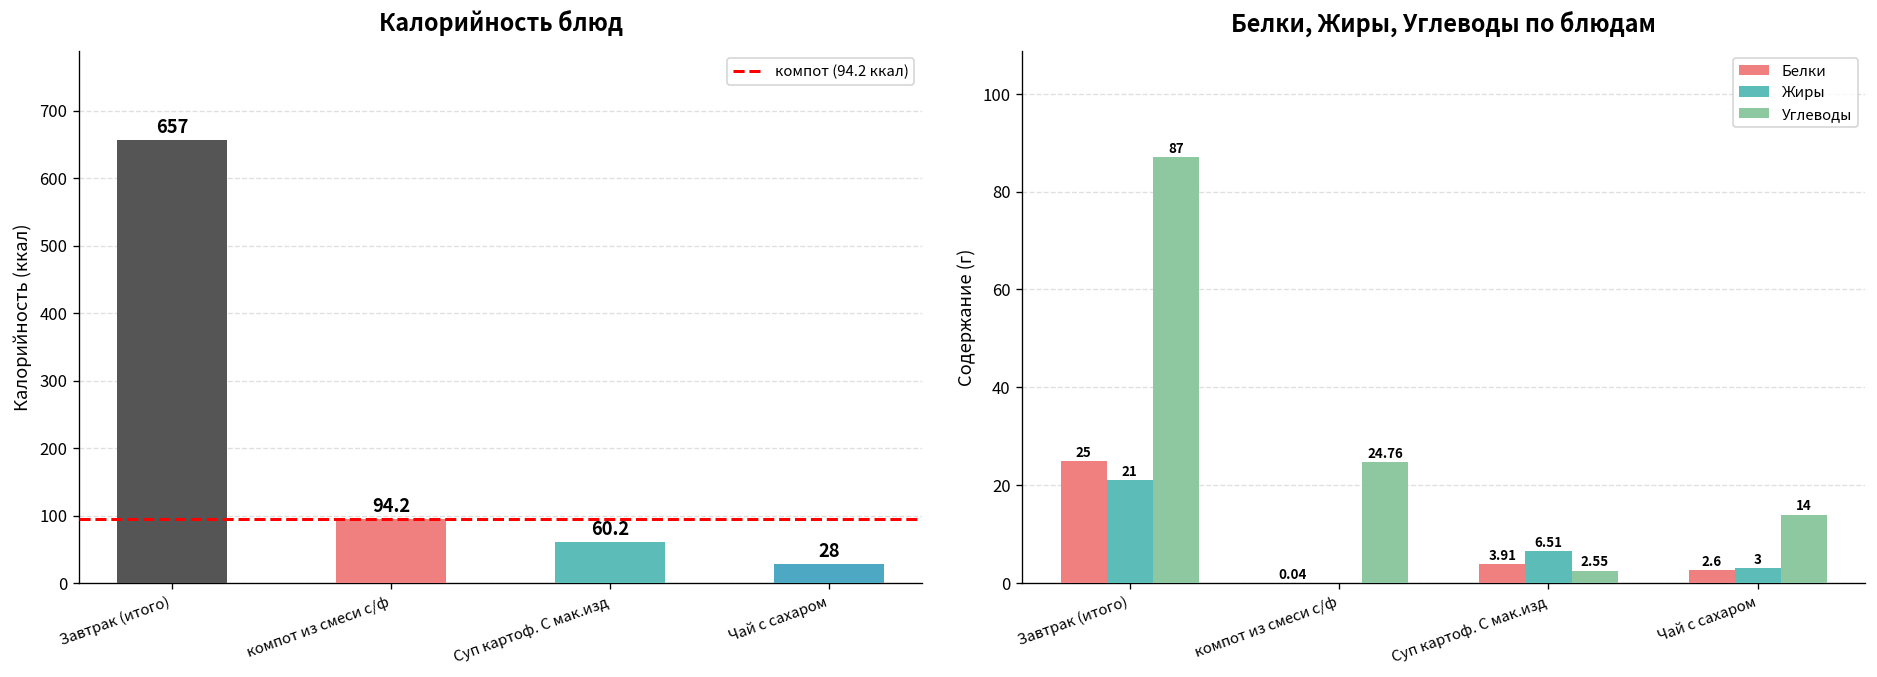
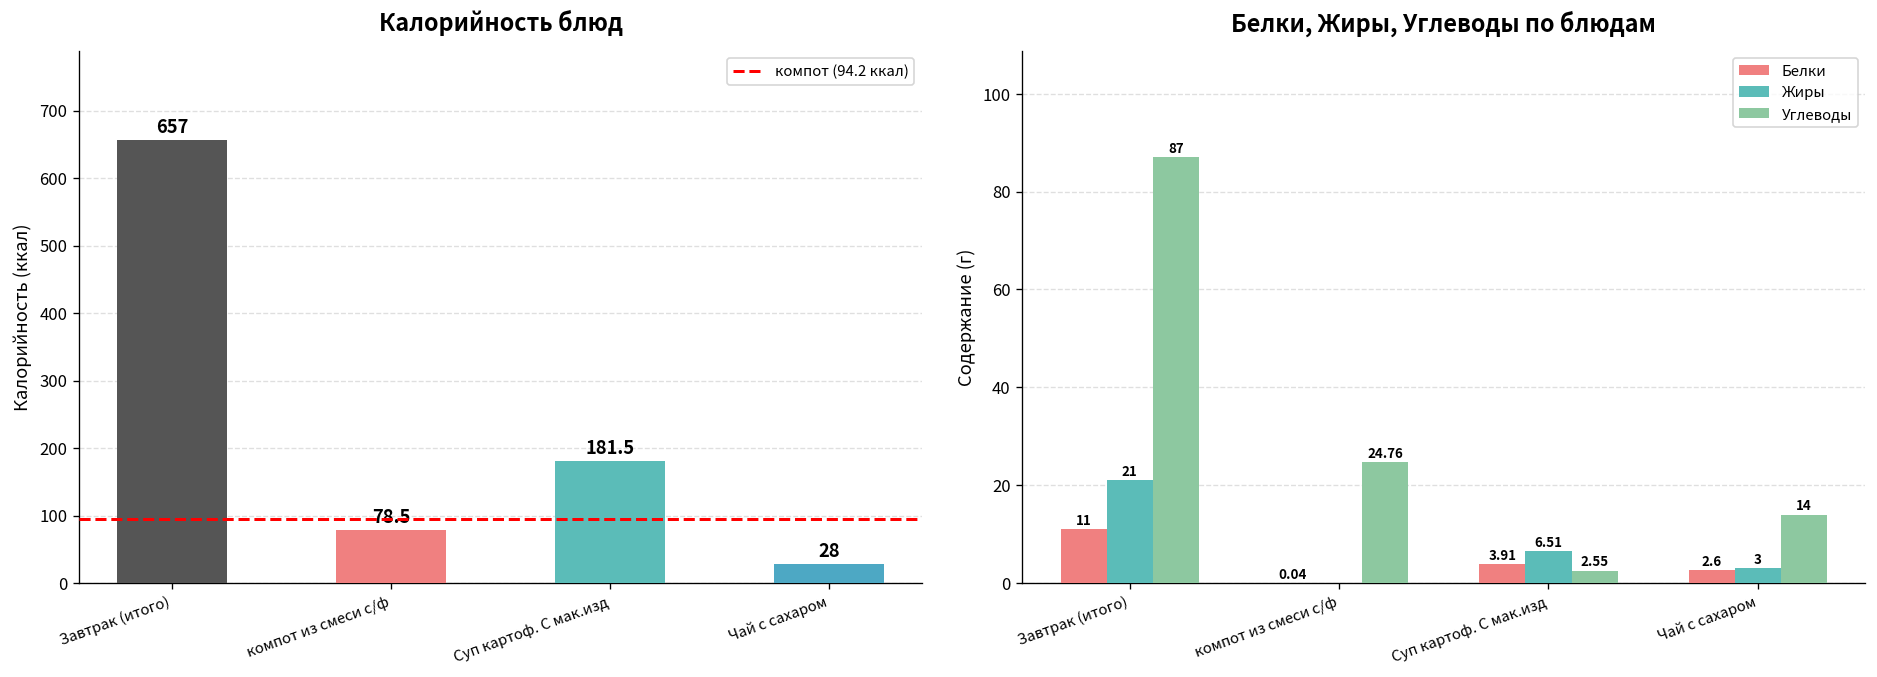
Калорийность блюд, компот из смеси с/ф: 94.2 -> 78.5
Калорийность блюд, Суп картоф. С мак.изд: 60.2 -> 181.5
Белки, Жиры, Углеводы по блюдам, Белки, Завтрак (итого): 25 -> 11
